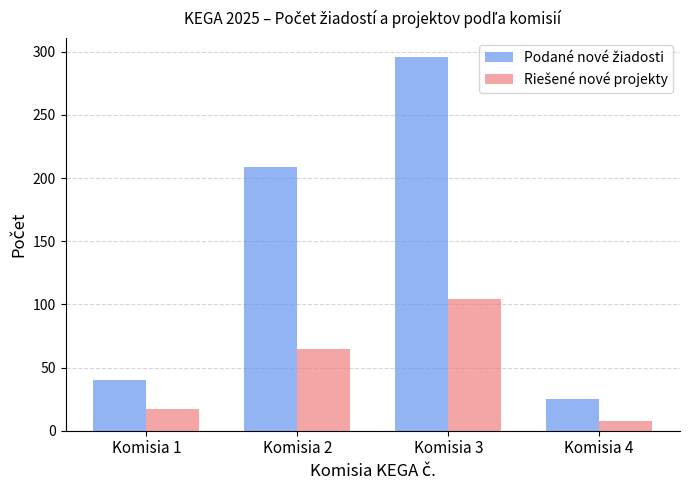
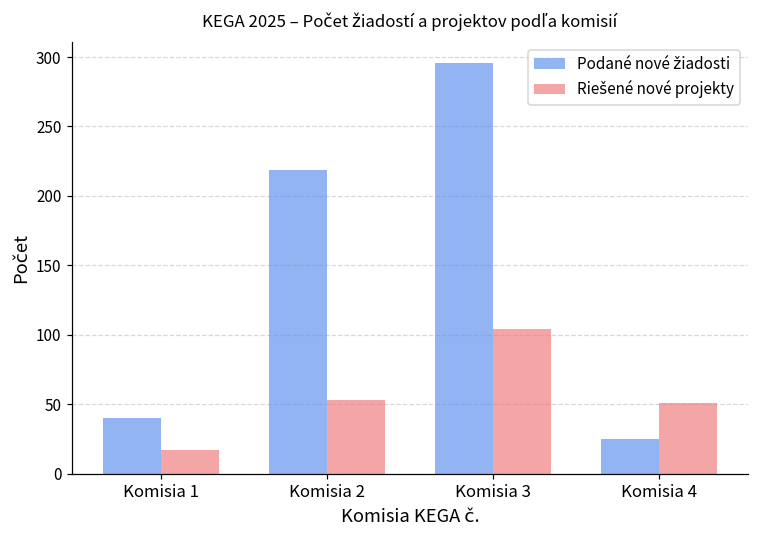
Podané nové žiadosti, Komisia 2: 209 -> 219
Riešené nové projekty, Komisia 2: 65 -> 53
Riešené nové projekty, Komisia 4: 8 -> 51
